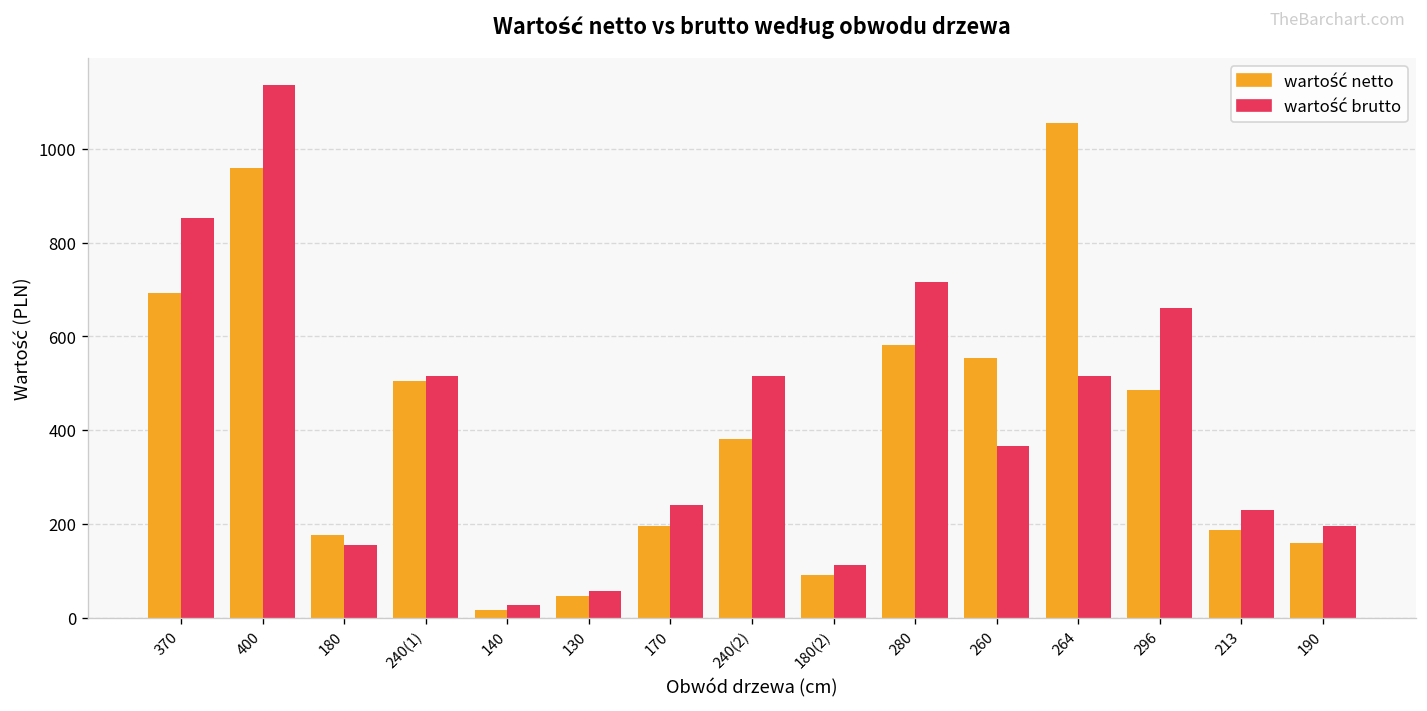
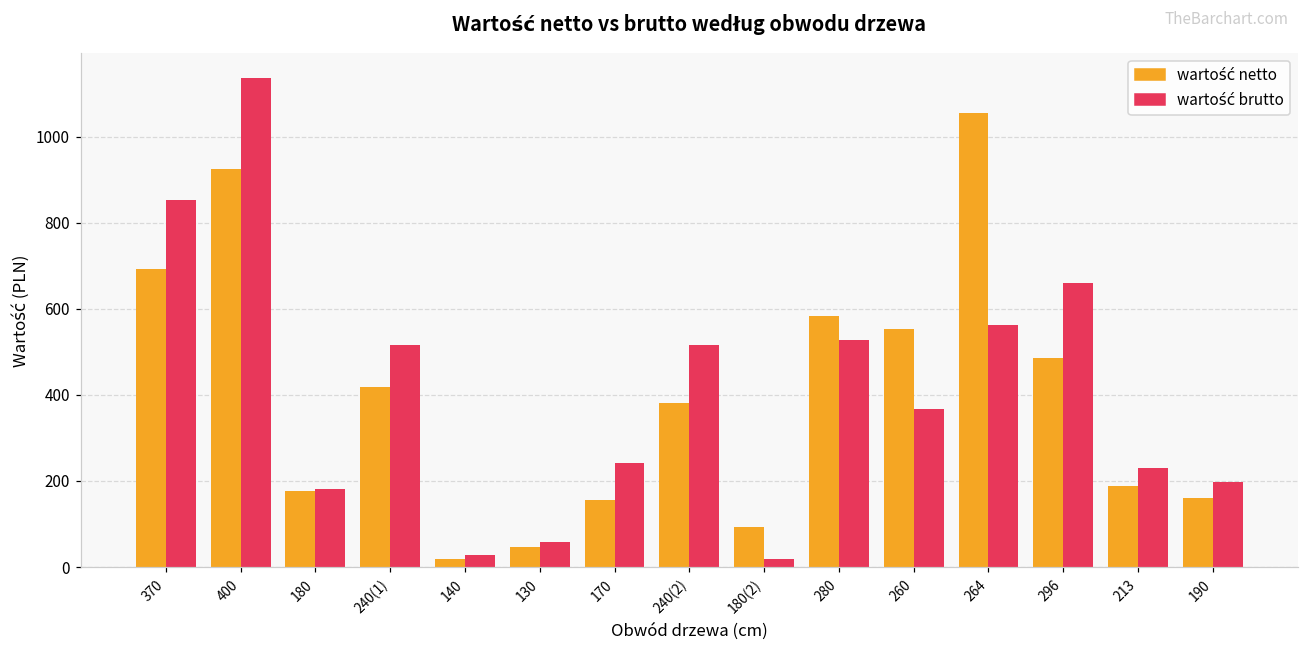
wartość netto, 400: 960 -> 920
wartość brutto, 180: 160 -> 180
wartość netto, 240(1): 500 -> 420
wartość netto, 170: 200 -> 160
wartość brutto, 180(2): 110 -> 20
wartość brutto, 280: 720 -> 530
wartość brutto, 264: 520 -> 560
